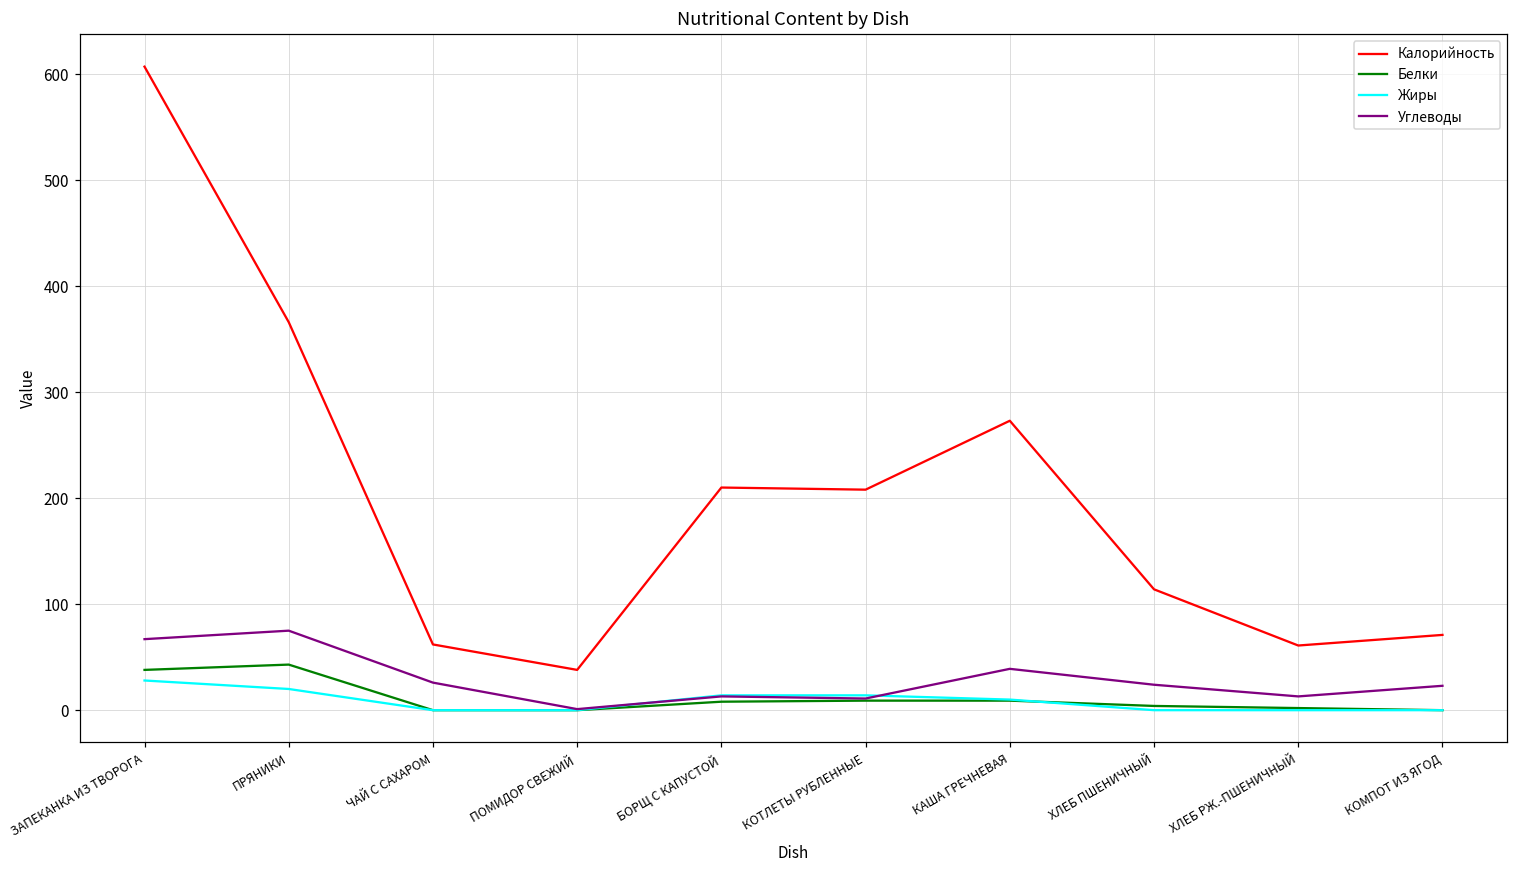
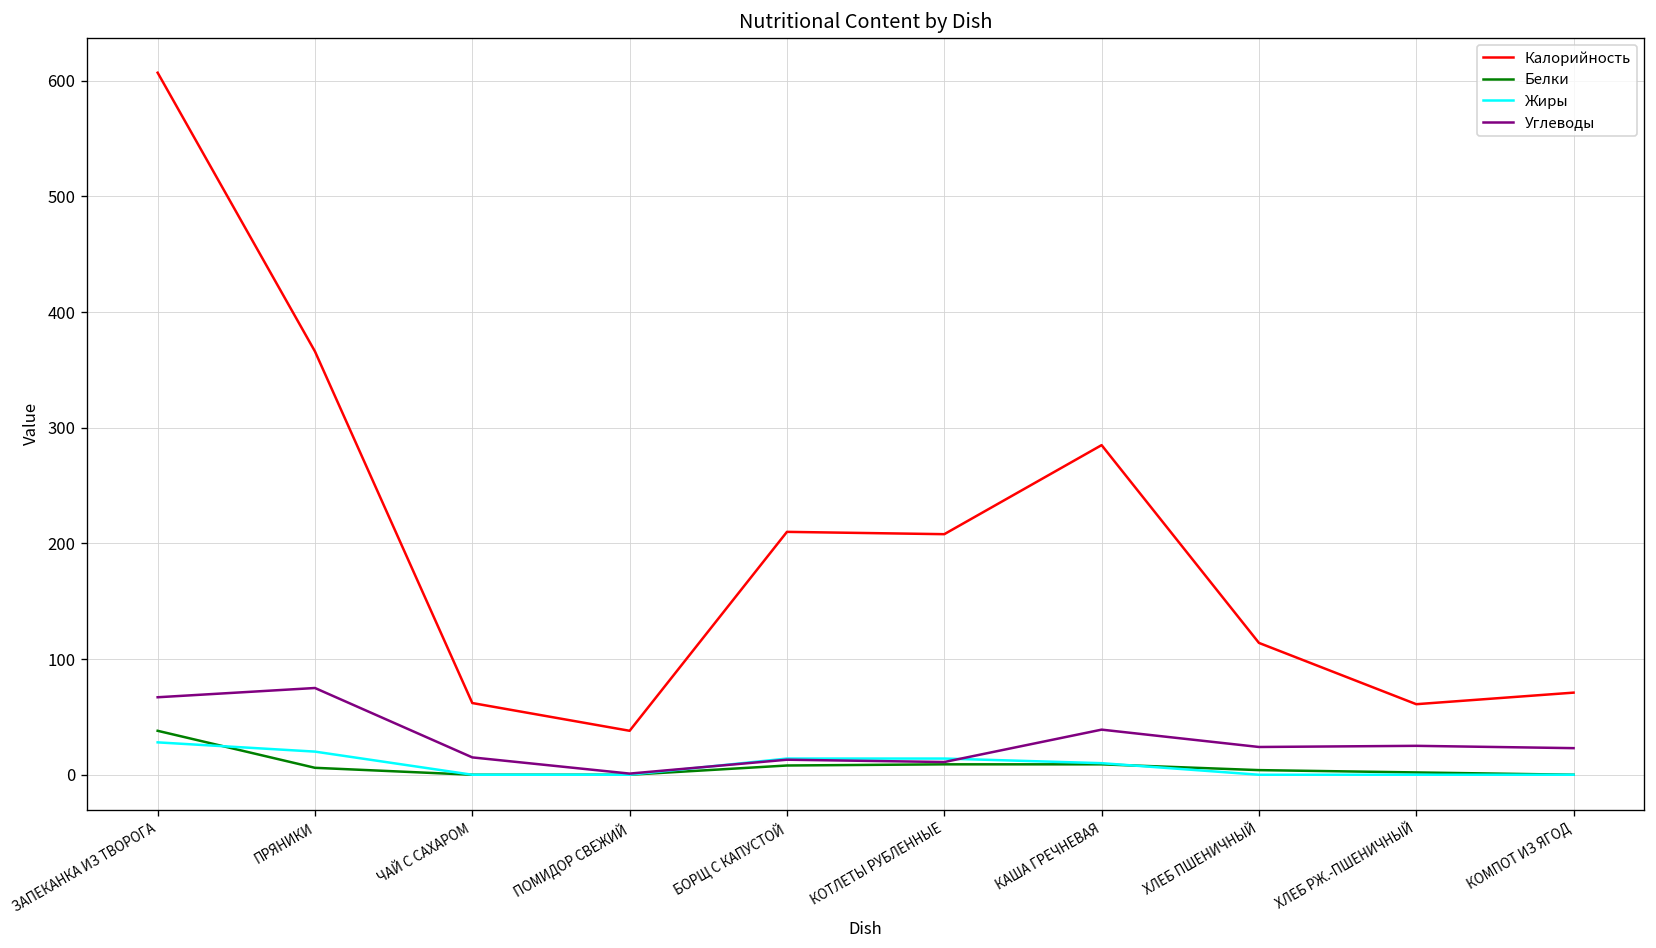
Белки, ПРЯНИКИ: 40 -> 10
Углеводы, ЧАЙ С САХАРОМ: 30 -> 20
Калорийность, КАША ГРЕЧНЕВАЯ: 270 -> 290
Углеводы, ХЛЕБ РЖ.-ПШЕНИЧНЫЙ: 10 -> 30
